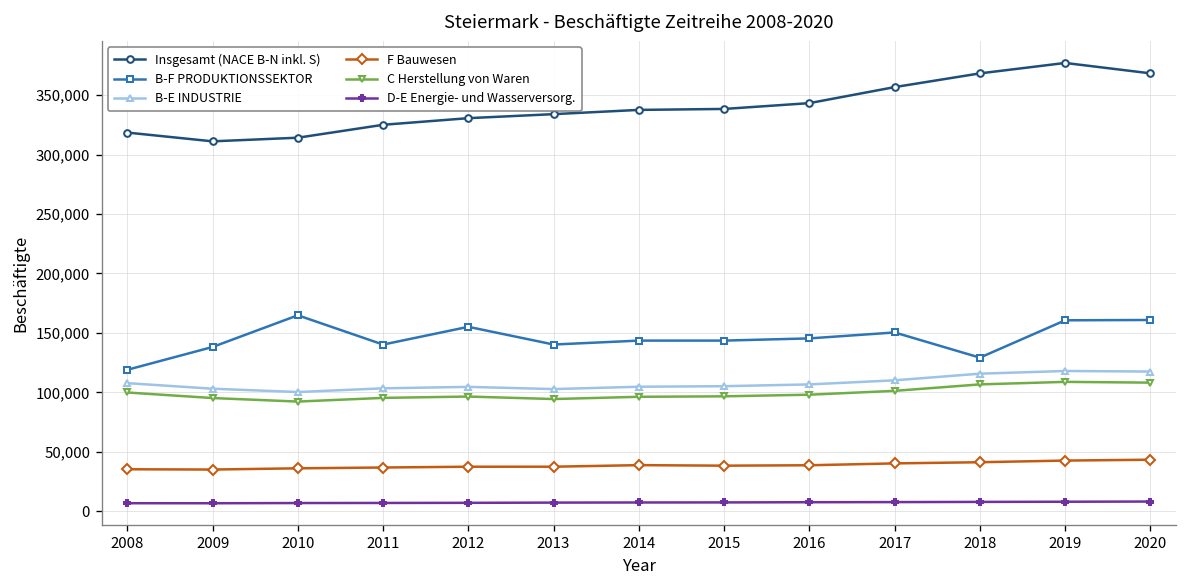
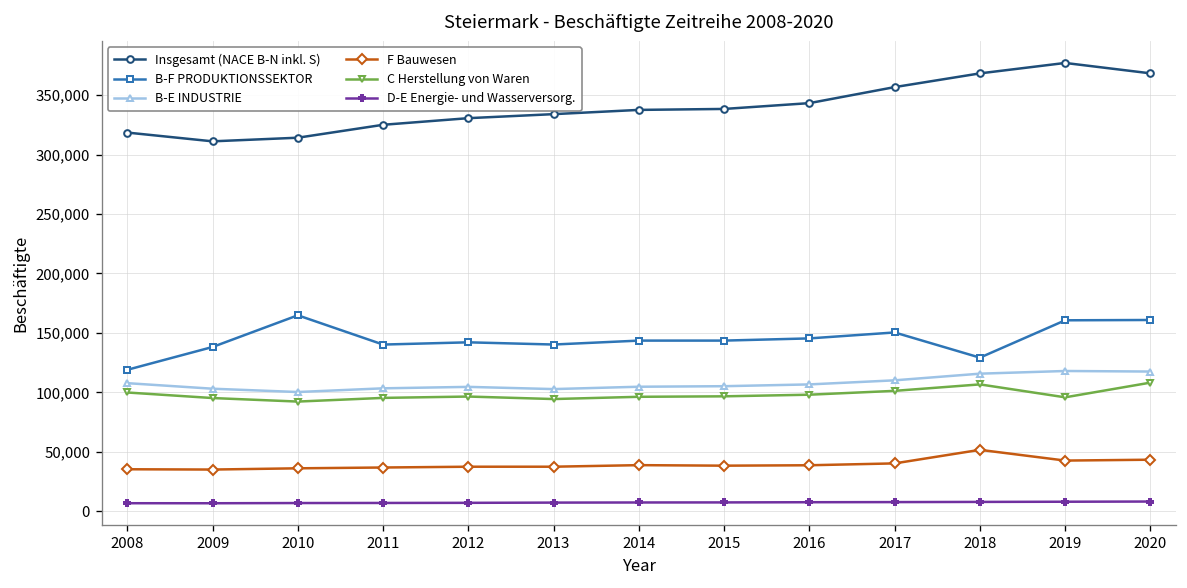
B-F PRODUKTIONSSEKTOR, 2012: 160,000 -> 140,000
F Bauwesen, 2018: 40,000 -> 50,000
C Herstellung von Waren, 2019: 110,000 -> 100,000
